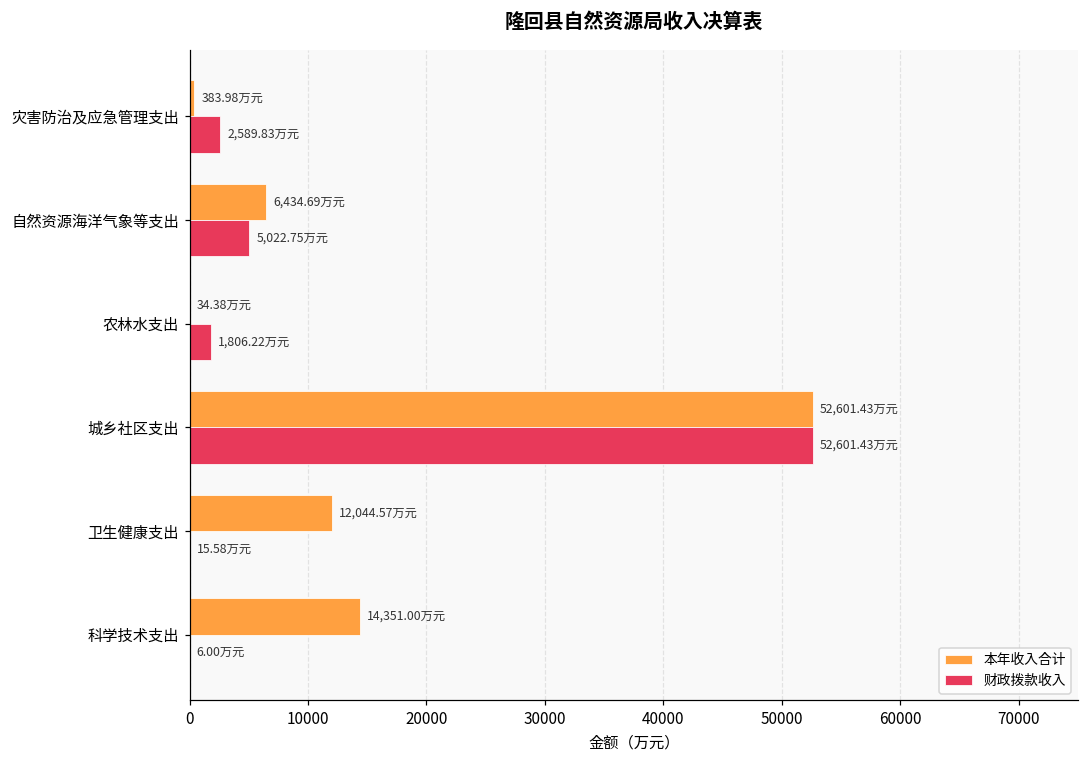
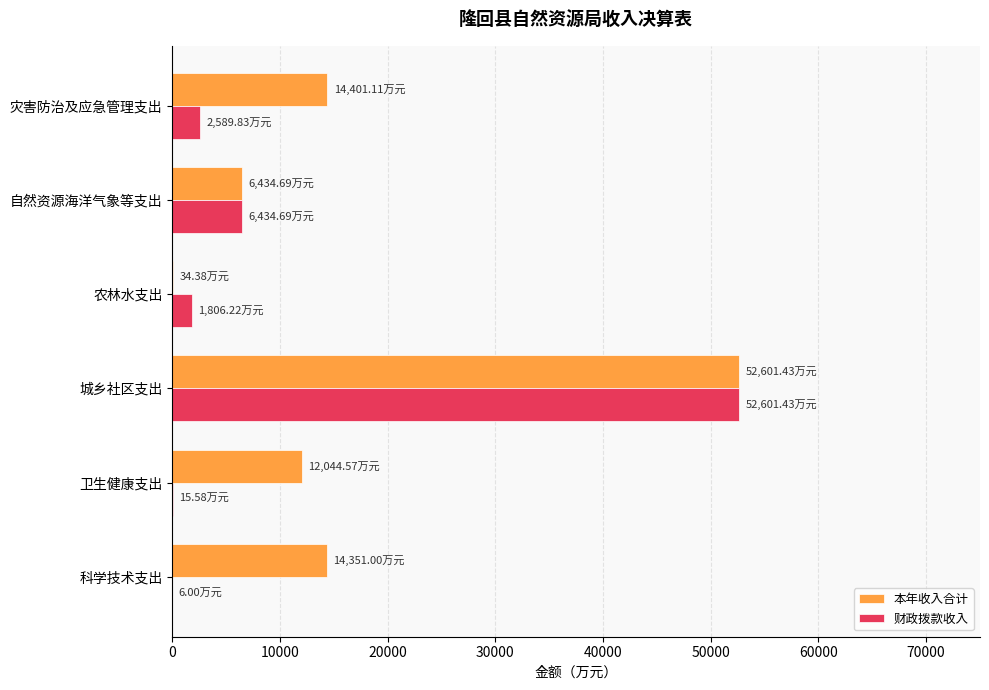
本年收入合计, 灾害防治及应急管理支出: 383.98 -> 14,401.11
财政拨款收入, 自然资源海洋气象等支出: 5,022.75 -> 6,434.69
